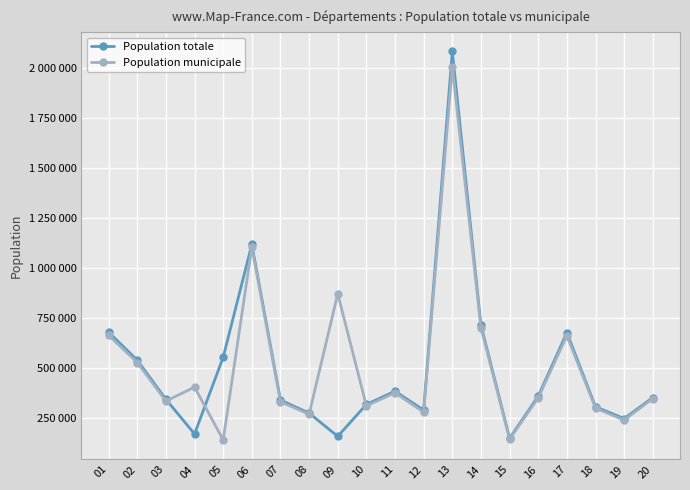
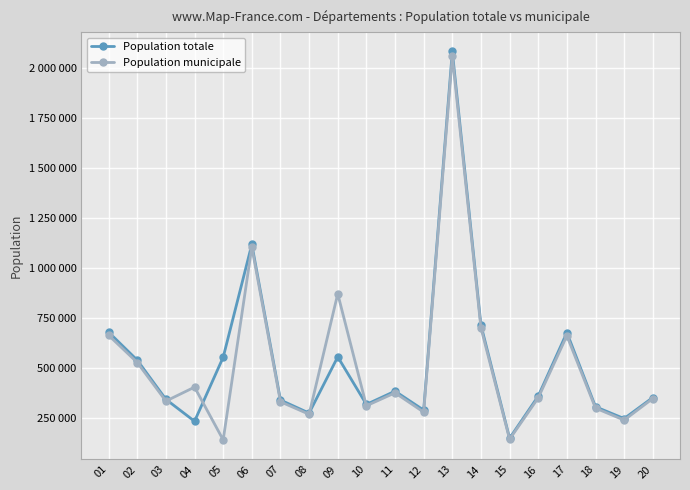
Population totale, 04: 170000 -> 230000
Population totale, 09: 160000 -> 560000
Population municipale, 13: 2010000 -> 2060000
